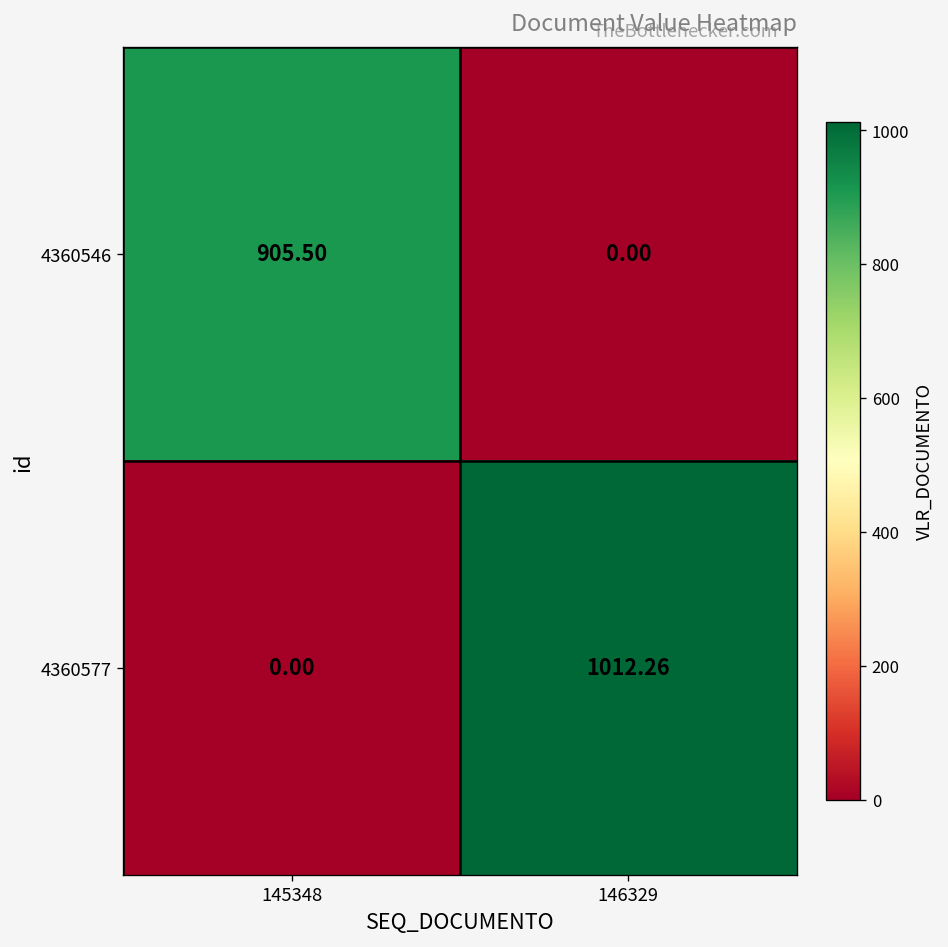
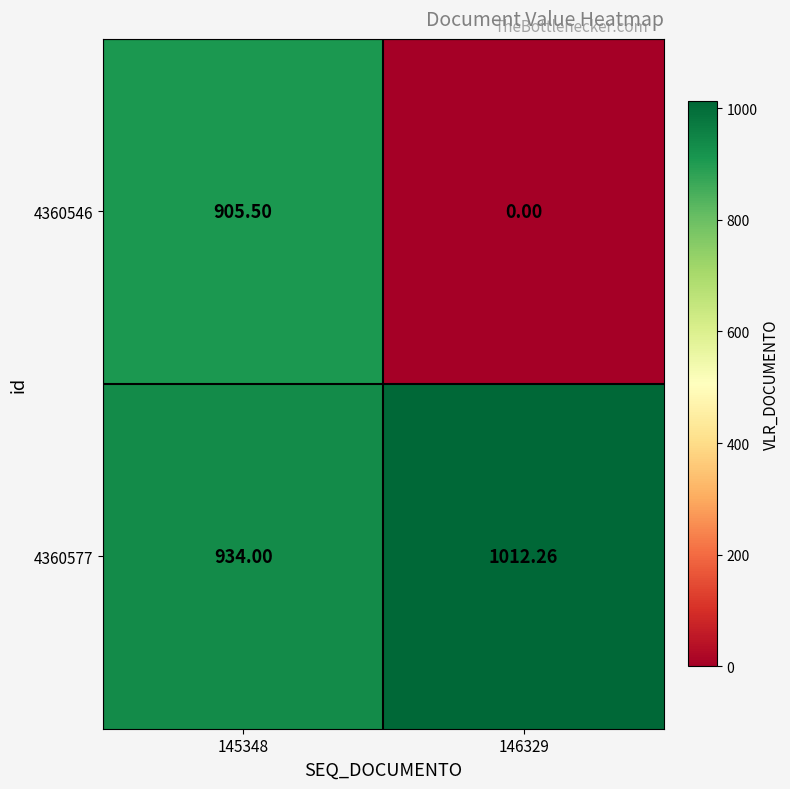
4360577, 145348: 0.00 -> 934.00
